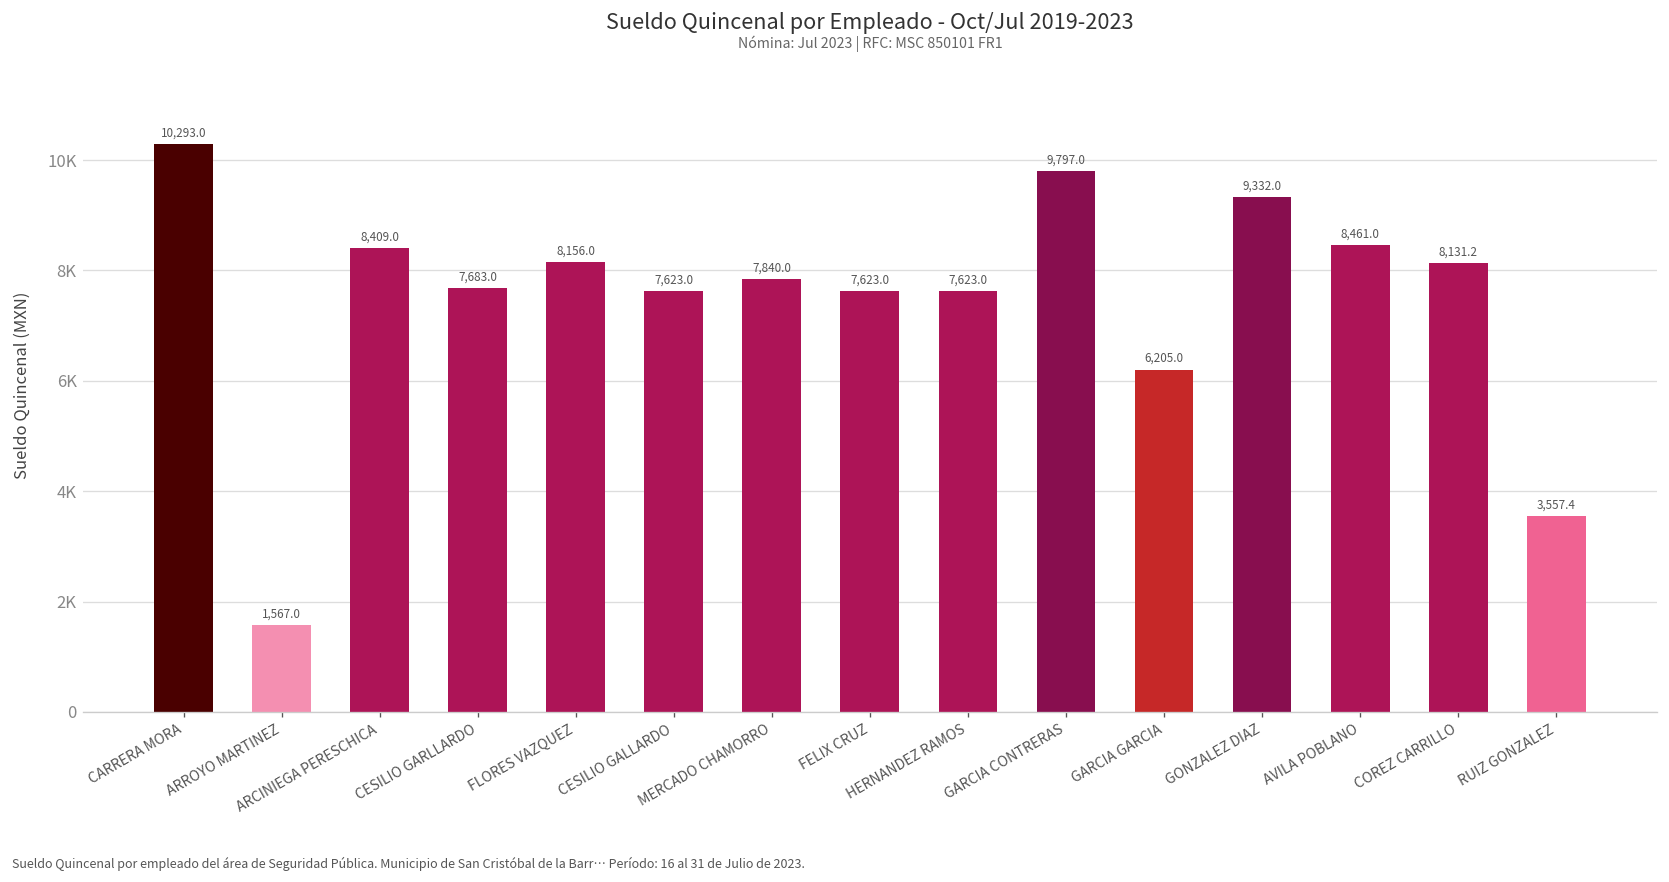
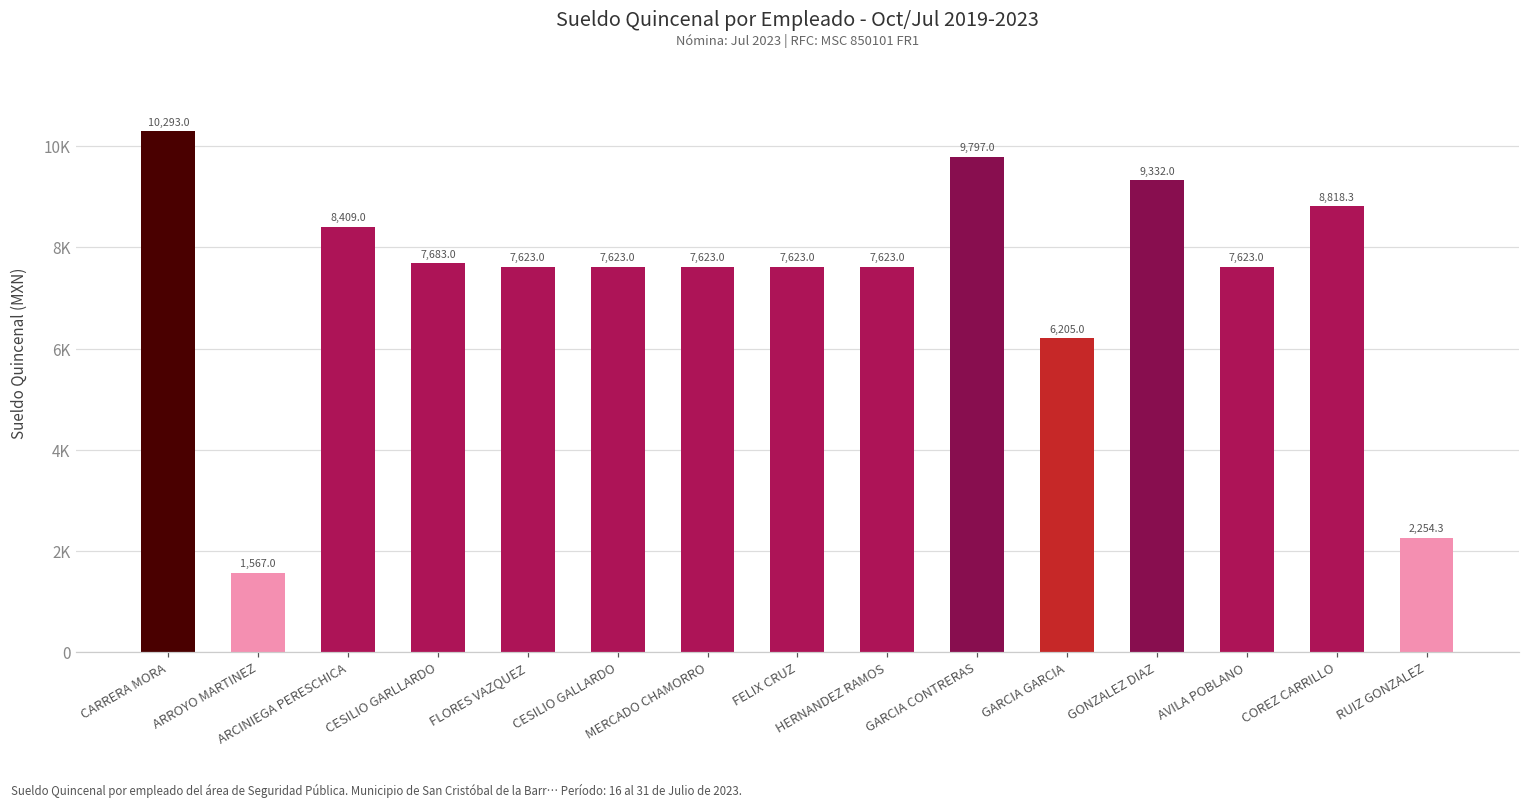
FLORES VAZQUEZ: 8,156.0 -> 7,623.0
MERCADO CHAMORRO: 7,840.0 -> 7,623.0
AVILA POBLANO: 8,461.0 -> 7,623.0
COREZ CARRILLO: 8,131.2 -> 8,818.3
RUIZ GONZALEZ: 3,557.4 -> 2,254.3
